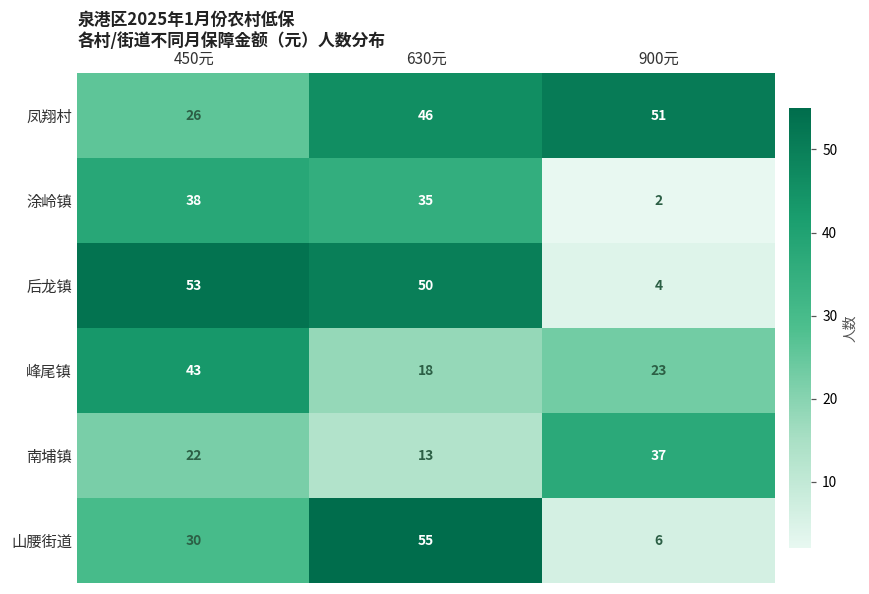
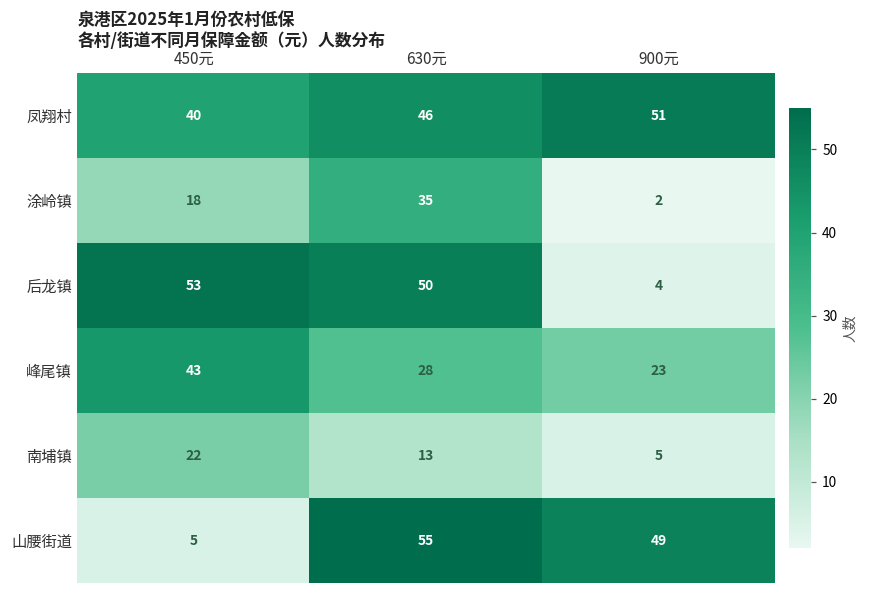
凤翔村, 450元: 26 -> 40
涂岭镇, 450元: 38 -> 18
峰尾镇, 630元: 18 -> 28
南埔镇, 900元: 37 -> 5
山腰街道, 450元: 30 -> 5
山腰街道, 900元: 6 -> 49
